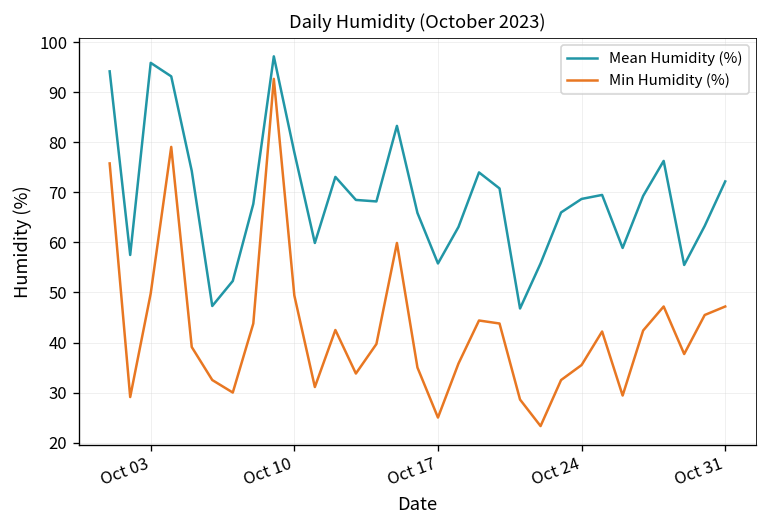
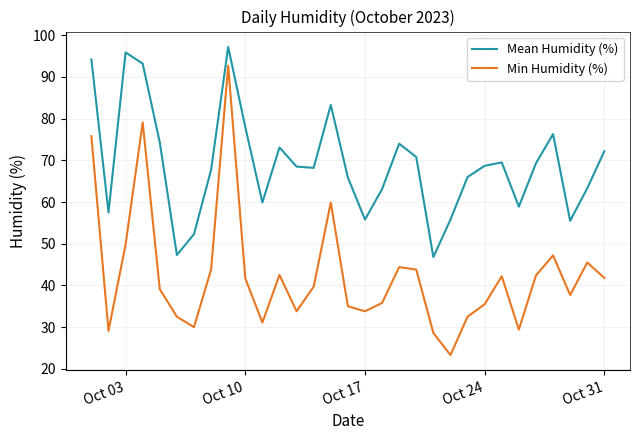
Min Humidity (%), Oct 10: 49 -> 42
Min Humidity (%), Oct 17: 25 -> 34
Min Humidity (%), Oct 31: 47 -> 42
